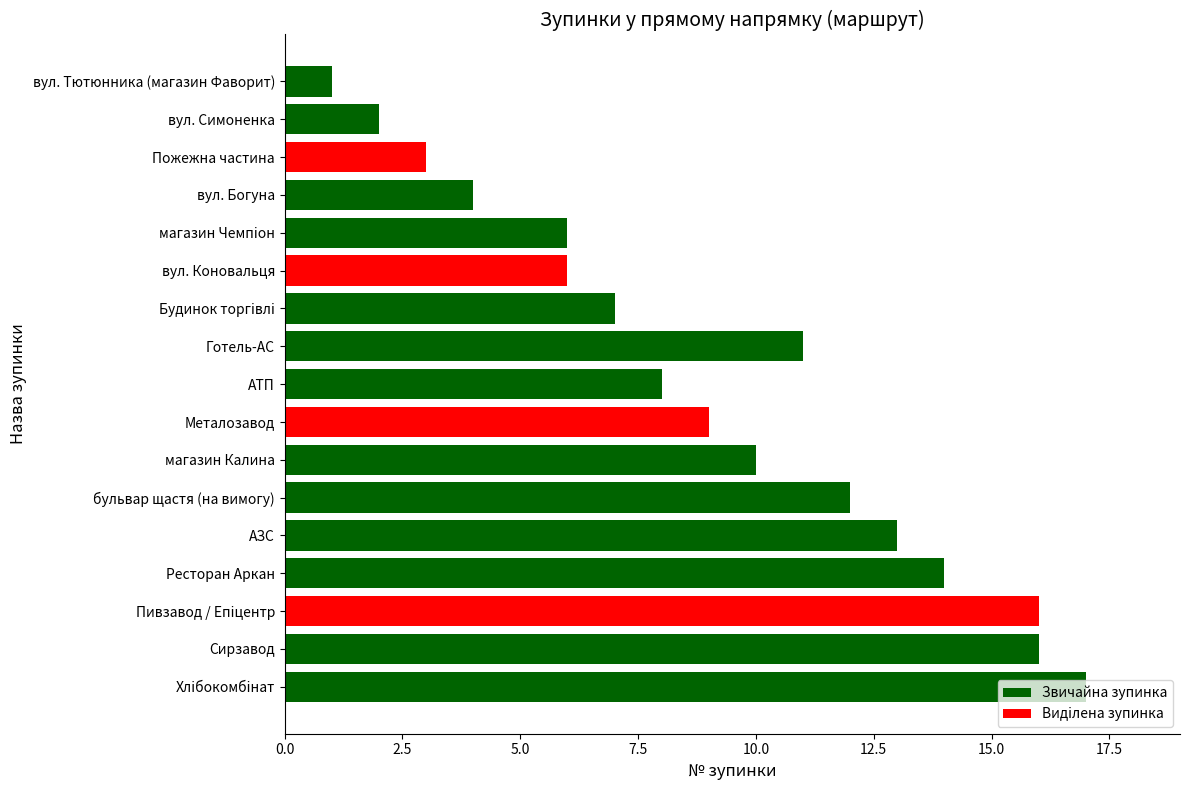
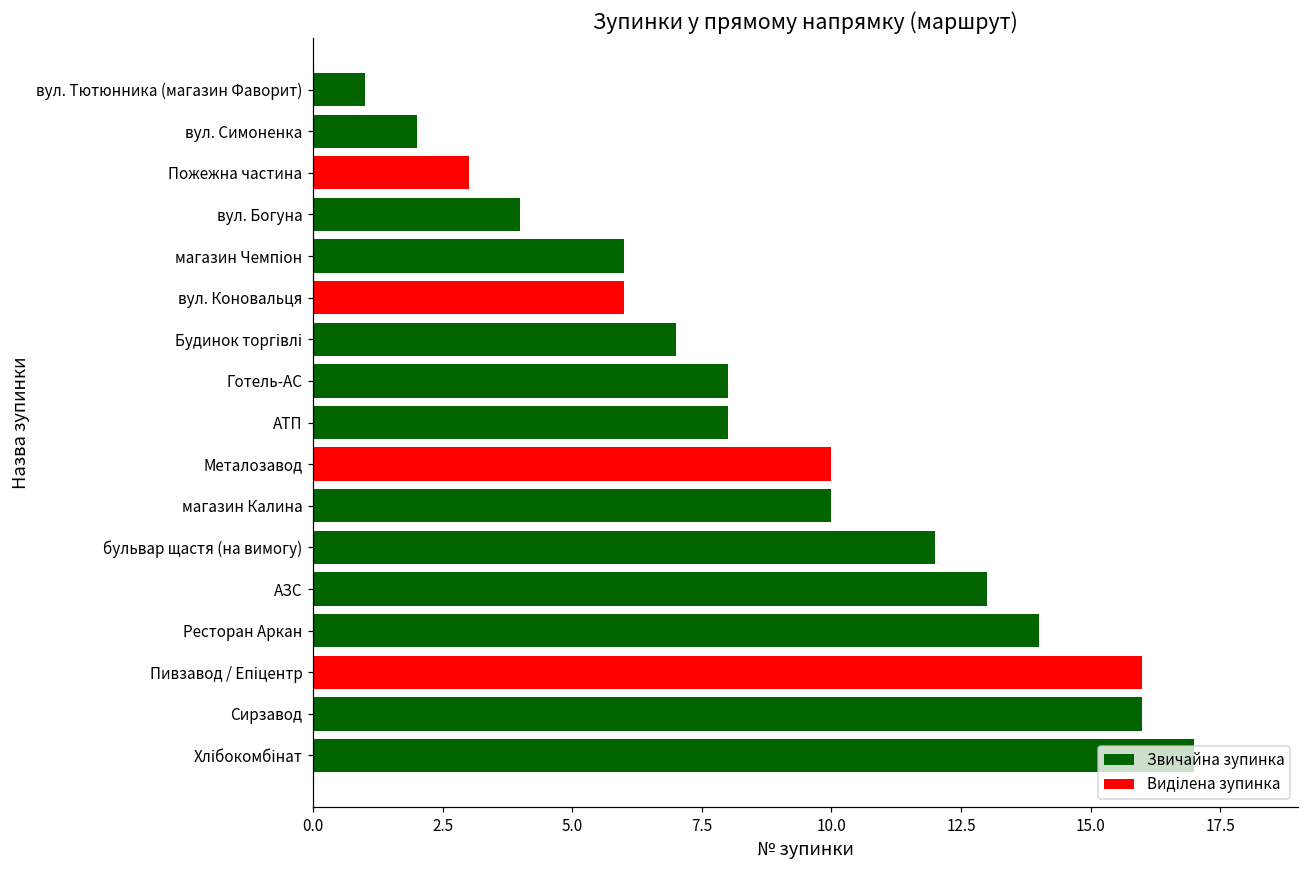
Готель-АС: 11 -> 8
Металозавод: 9 -> 10
